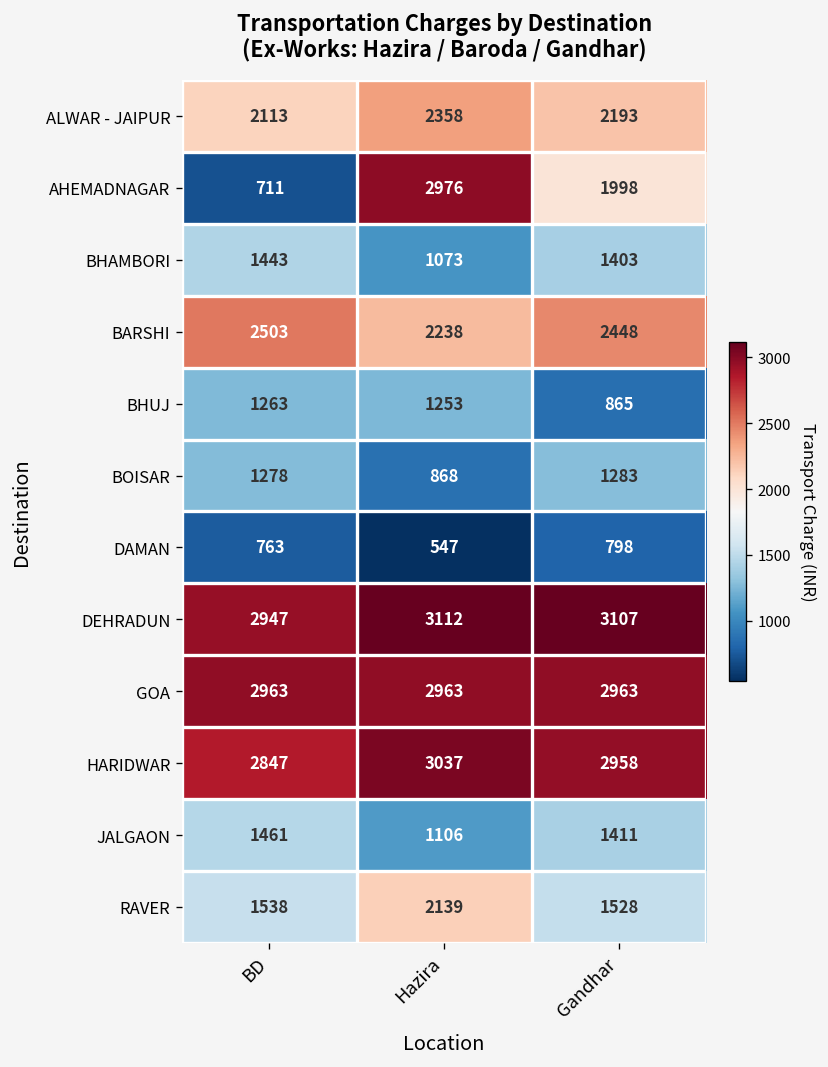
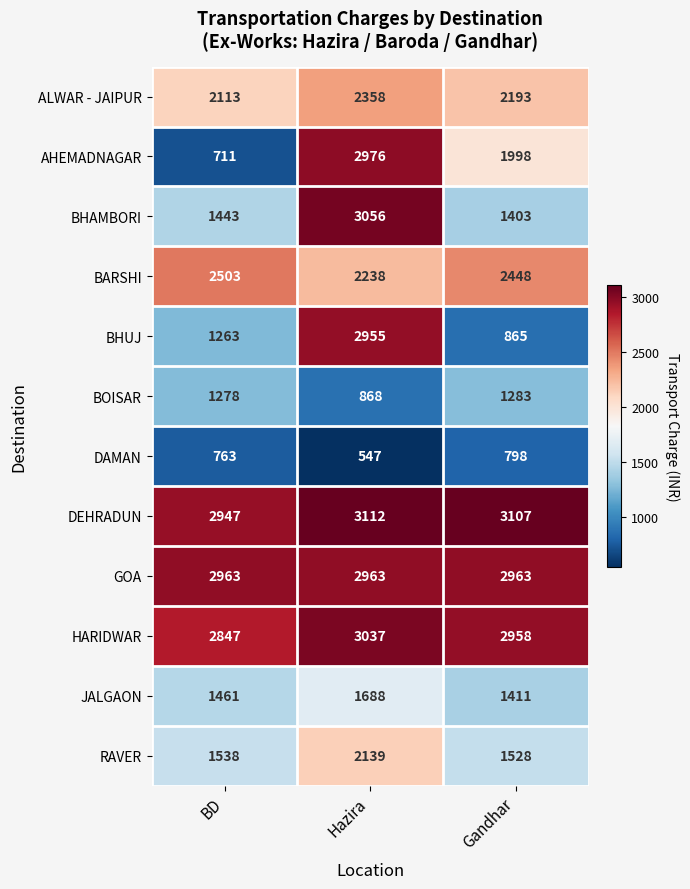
BHAMBORI, Hazira: 1073 -> 3056
BHUJ, Hazira: 1253 -> 2955
JALGAON, Hazira: 1106 -> 1688
